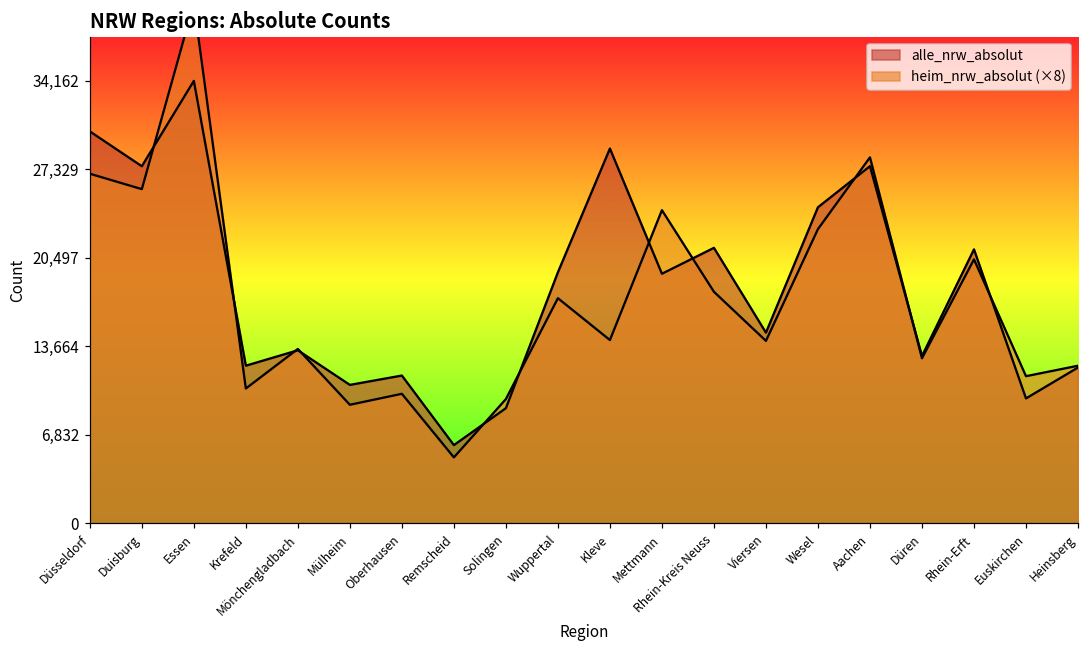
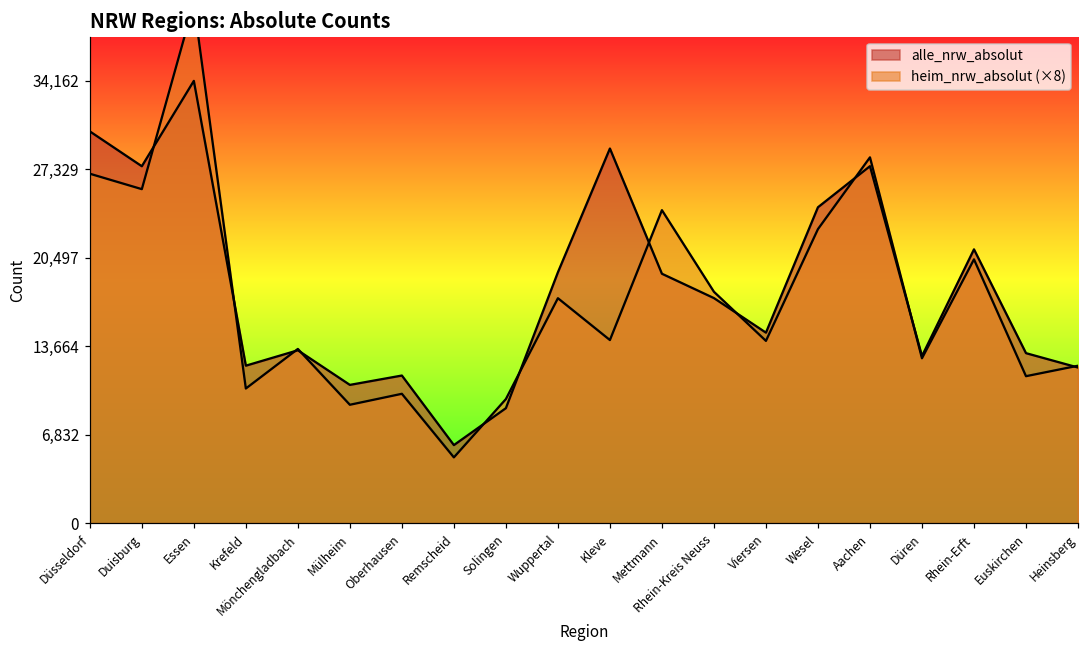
alle_nrw_absolut, Rhein-Kreis Neuss: 21,300 -> 17,400
alle_nrw_absolut, Euskirchen: 9,600 -> 13,100
